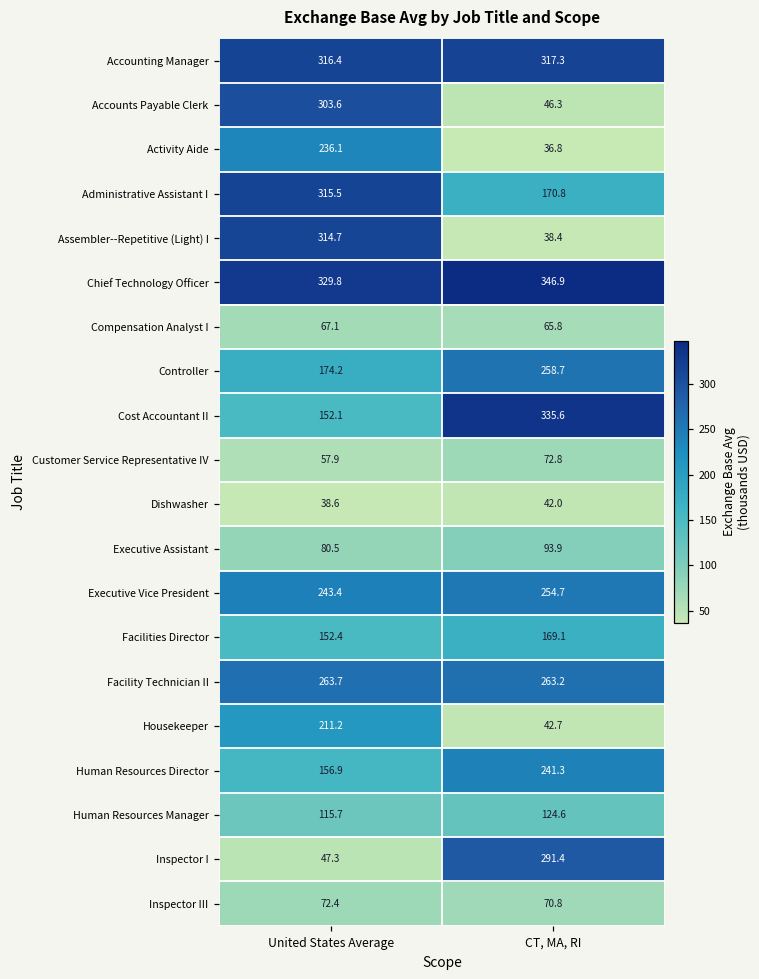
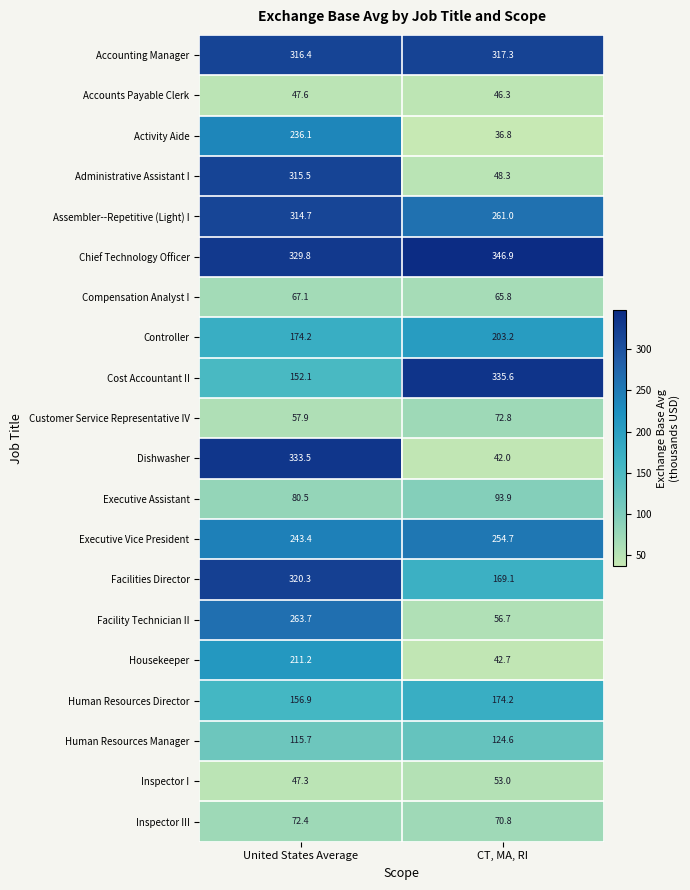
Accounts Payable Clerk, United States Average: 303.6 -> 47.6
Administrative Assistant I, CT, MA, RI: 170.8 -> 48.3
Assembler--Repetitive (Light) I, CT, MA, RI: 38.4 -> 261.0
Controller, CT, MA, RI: 258.7 -> 203.2
Dishwasher, United States Average: 38.6 -> 333.5
Facilities Director, United States Average: 152.4 -> 320.3
Facility Technician II, CT, MA, RI: 263.2 -> 56.7
Human Resources Director, CT, MA, RI: 241.3 -> 174.2
Inspector I, CT, MA, RI: 291.4 -> 53.0
